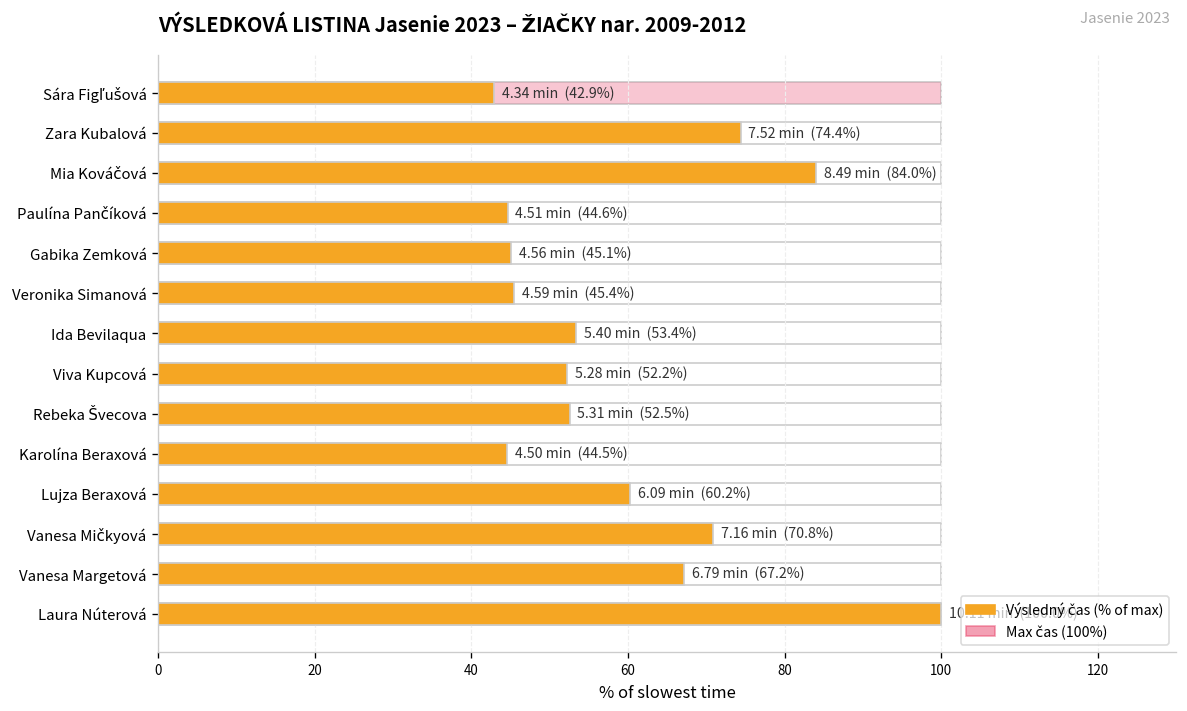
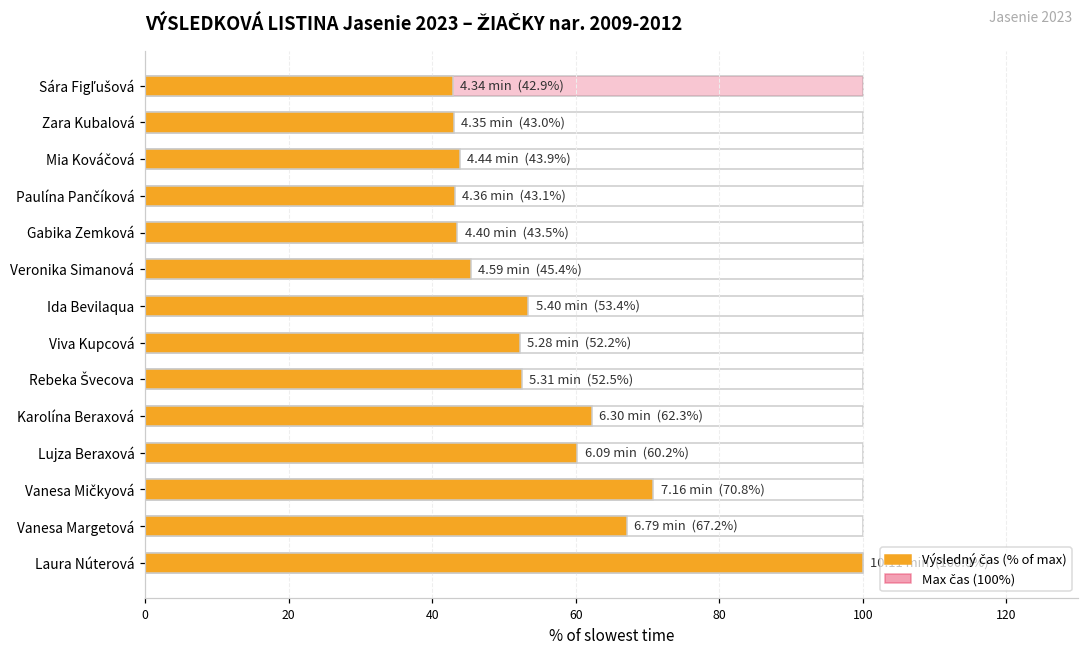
Výsledný čas (% of max), Zara Kubalová: 7.52 min (74.4%) -> 4.35 min (43.0%)
Výsledný čas (% of max), Mia Kováčová: 8.49 min (84.0%) -> 4.44 min (43.9%)
Výsledný čas (% of max), Paulína Pančíková: 4.51 min (44.6%) -> 4.36 min (43.1%)
Výsledný čas (% of max), Gabika Zemková: 4.56 min (45.1%) -> 4.40 min (43.5%)
Výsledný čas (% of max), Karolína Beraxová: 4.50 min (44.5%) -> 6.30 min (62.3%)
